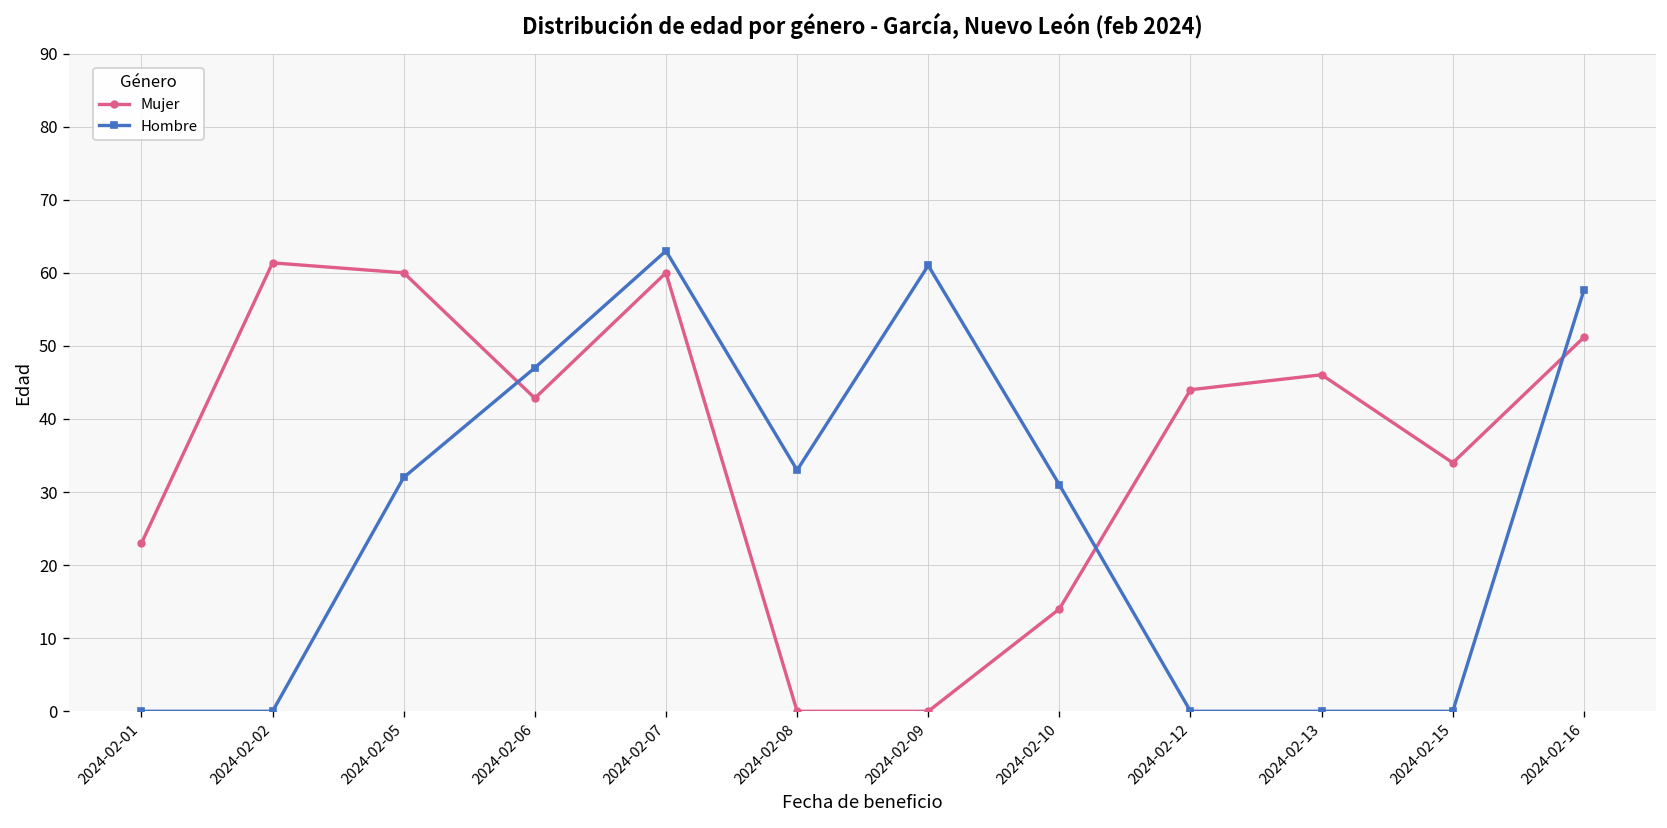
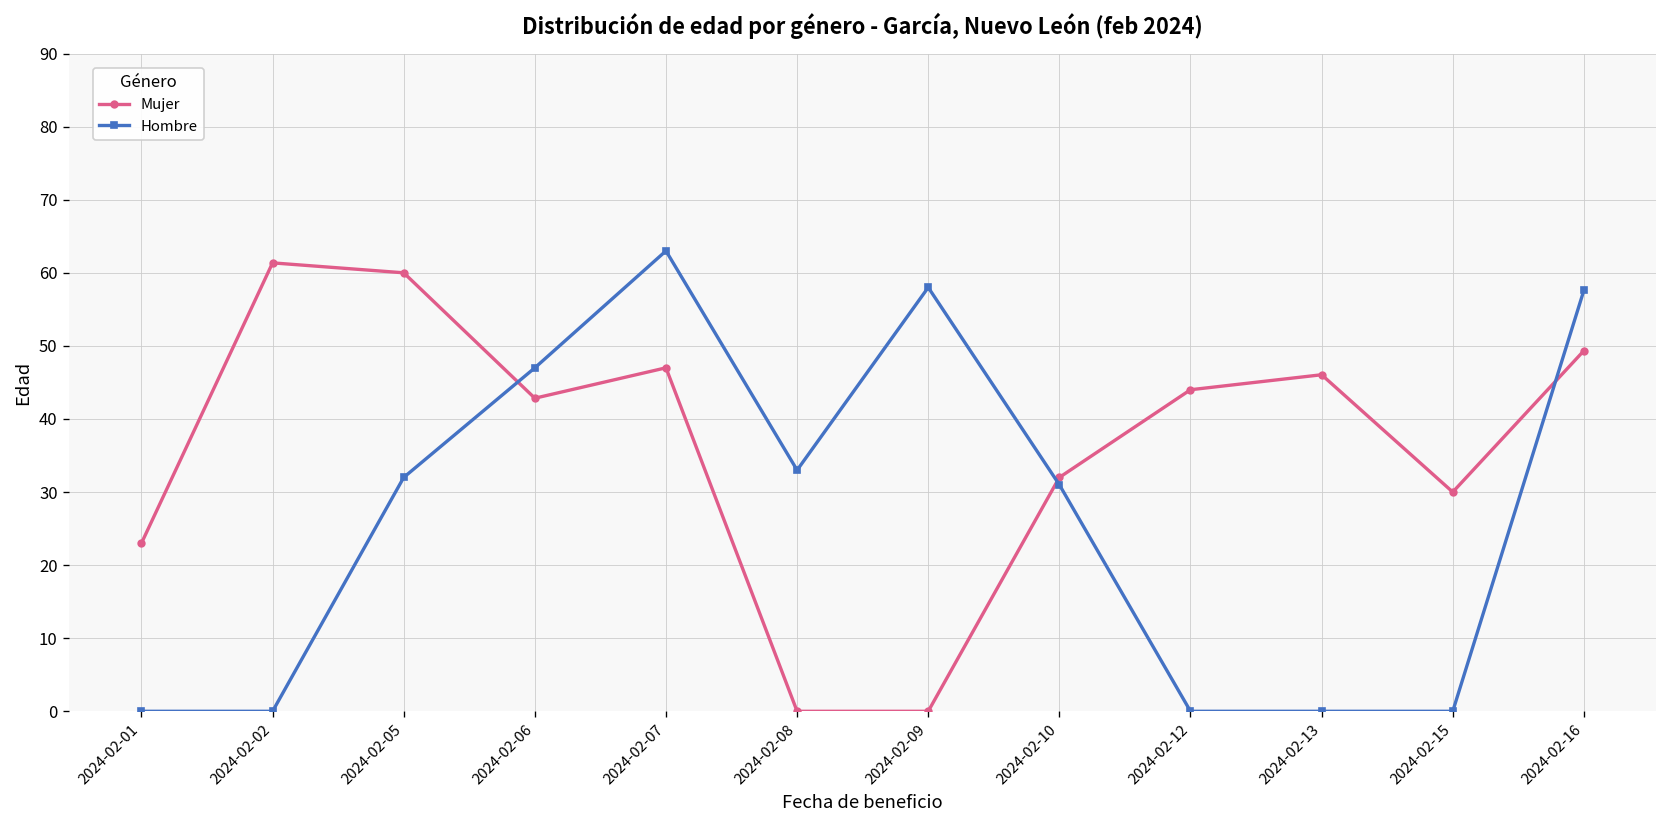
Mujer, 2024-02-07: 60 -> 47
Hombre, 2024-02-09: 61 -> 58
Mujer, 2024-02-10: 14 -> 32
Mujer, 2024-02-15: 34 -> 30
Mujer, 2024-02-16: 51 -> 49
